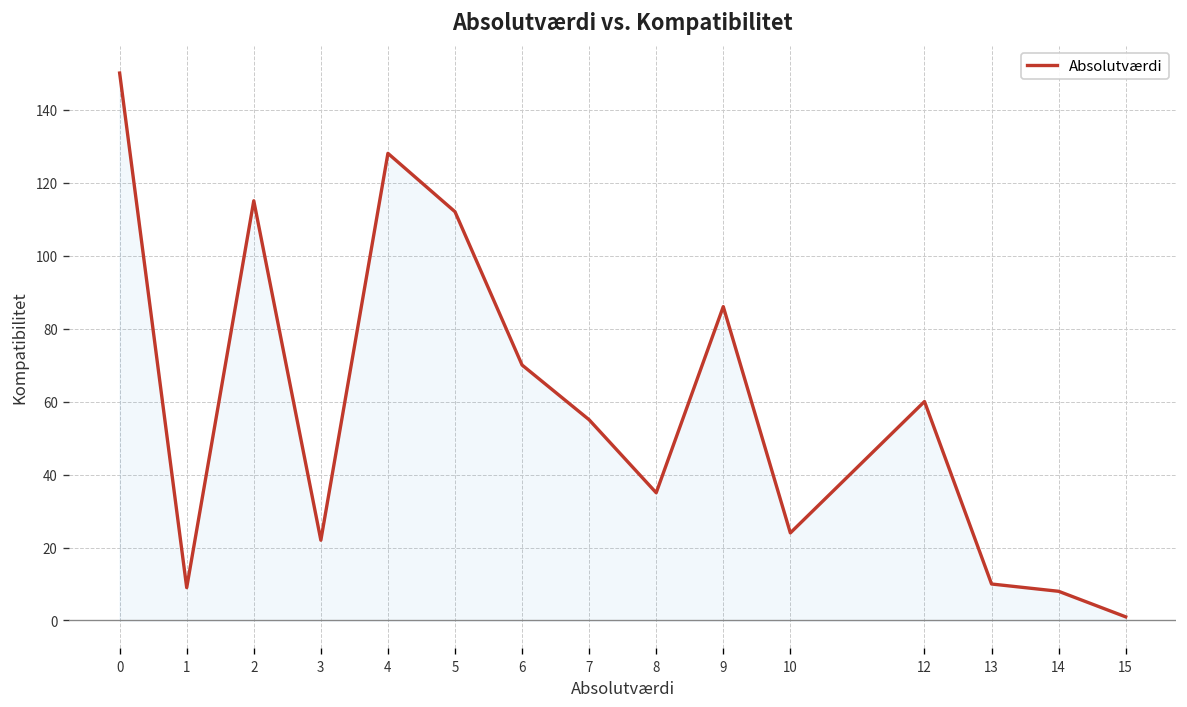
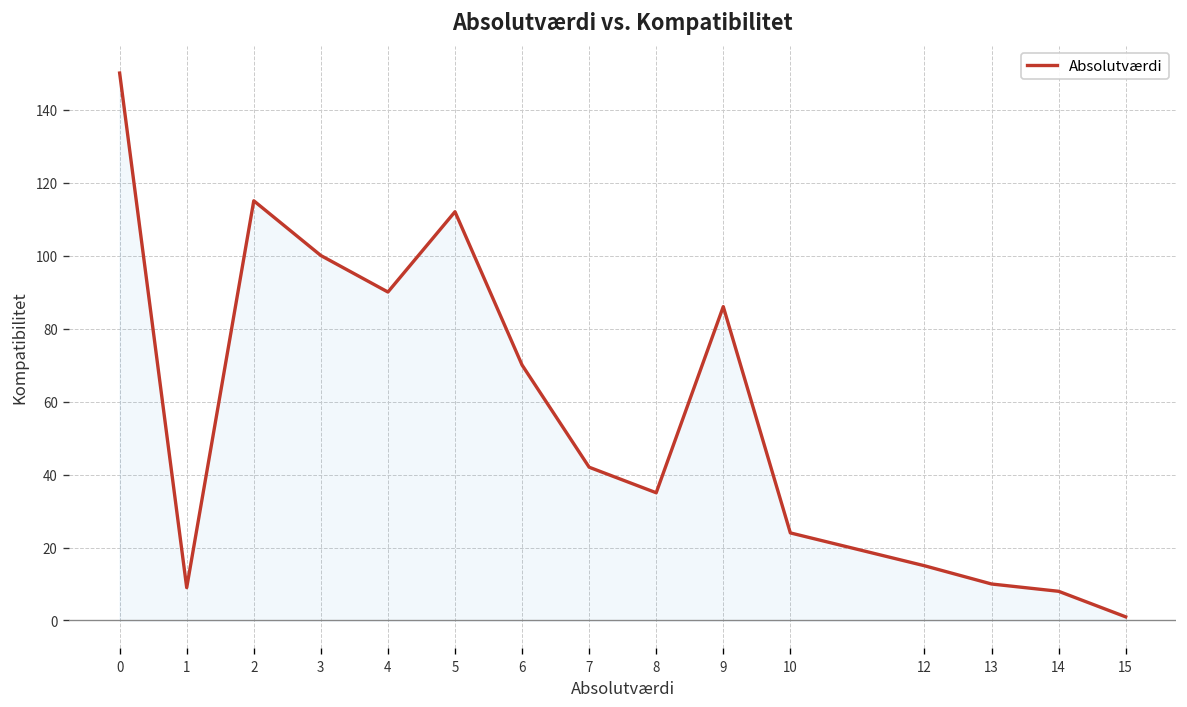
3: 22 -> 100
4: 128 -> 90
7: 55 -> 42
12: 60 -> 15
